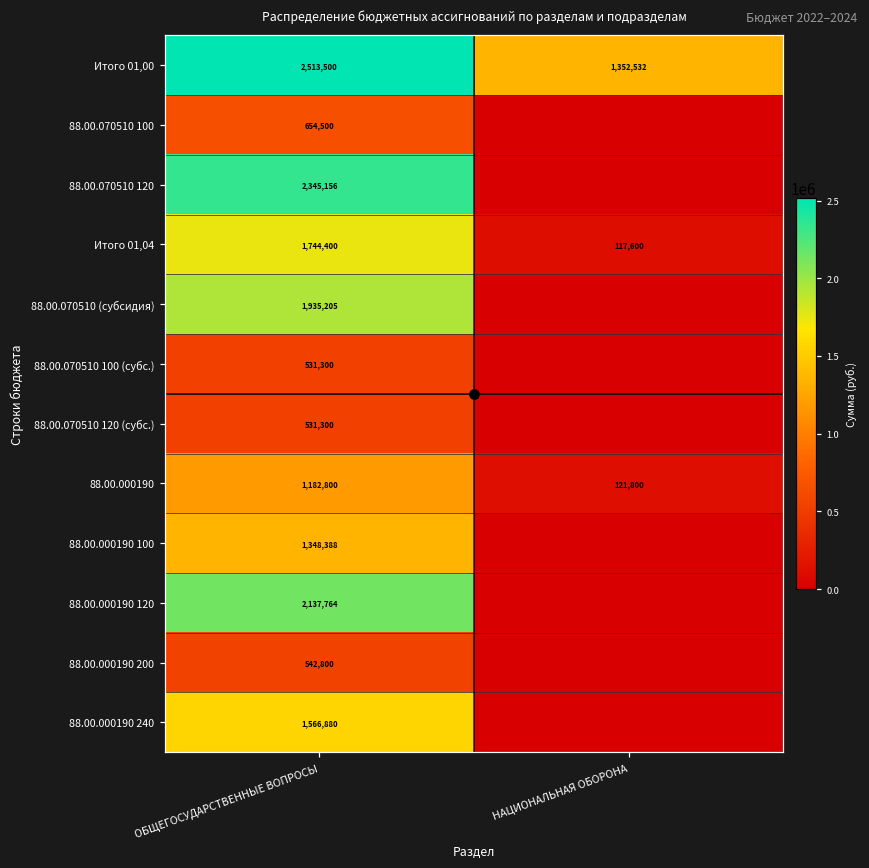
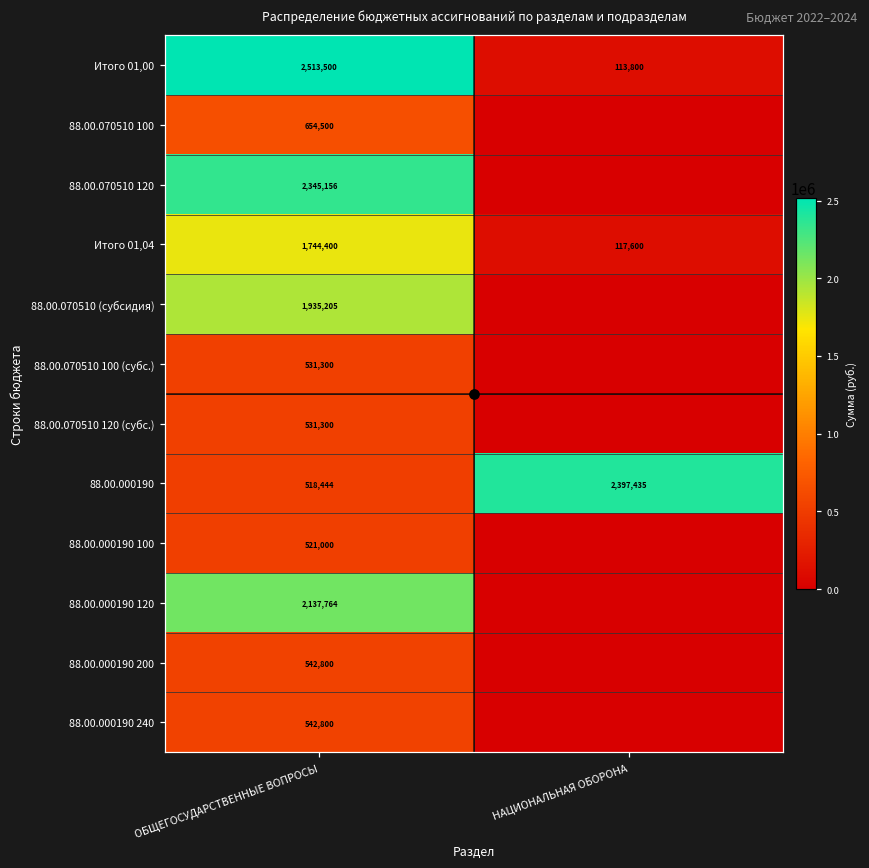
Итого 01,00, НАЦИОНАЛЬНАЯ ОБОРОНА: 1,352,532 -> 113,800
88.00.000190, ОБЩЕГОСУДАРСТВЕННЫЕ ВОПРОСЫ: 1,182,800 -> 518,444
88.00.000190, НАЦИОНАЛЬНАЯ ОБОРОНА: 121,800 -> 2,397,435
88.00.000190 100, ОБЩЕГОСУДАРСТВЕННЫЕ ВОПРОСЫ: 1,348,388 -> 521,000
88.00.000190 240, ОБЩЕГОСУДАРСТВЕННЫЕ ВОПРОСЫ: 1,566,880 -> 542,800
